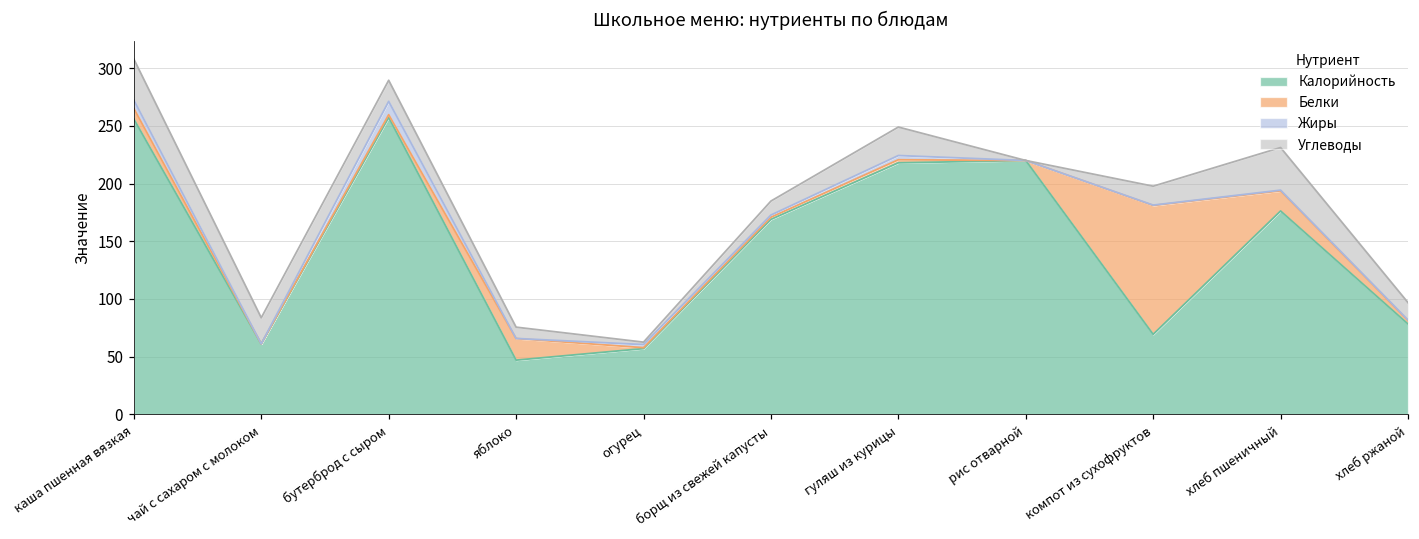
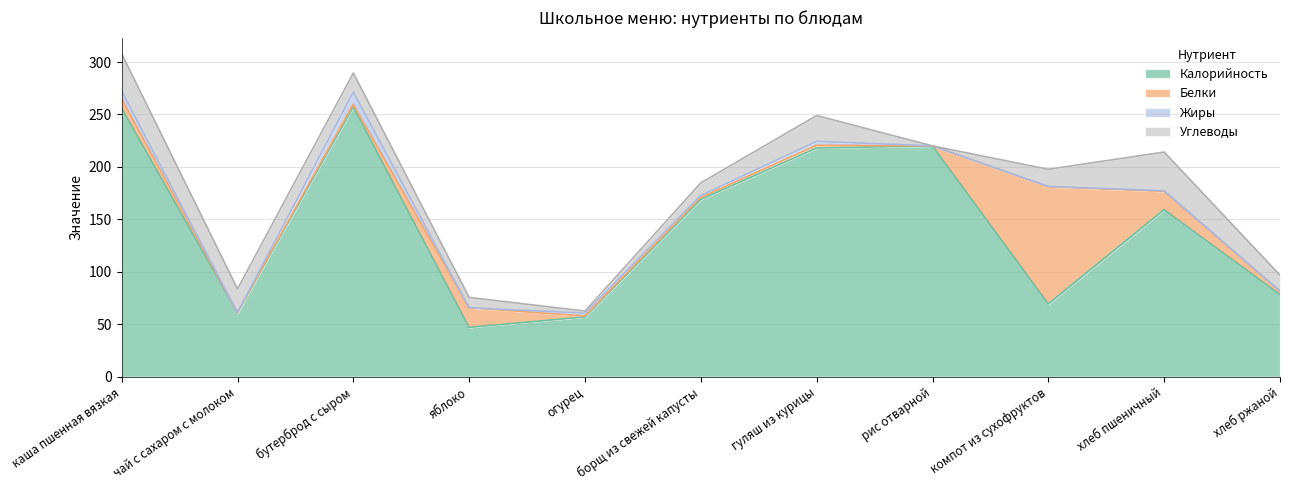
Калорийность, хлеб пшеничный: 176 -> 159
